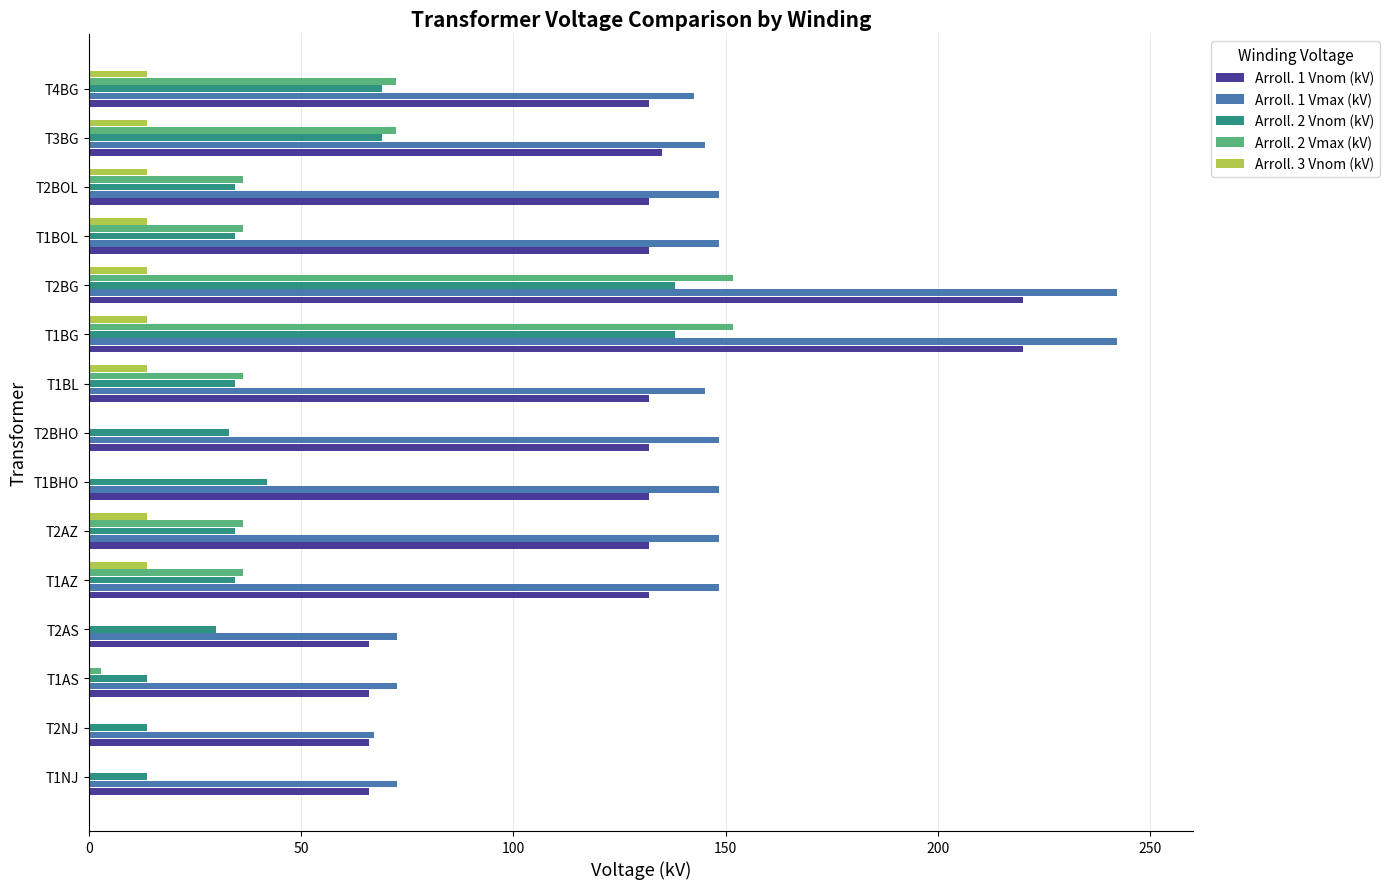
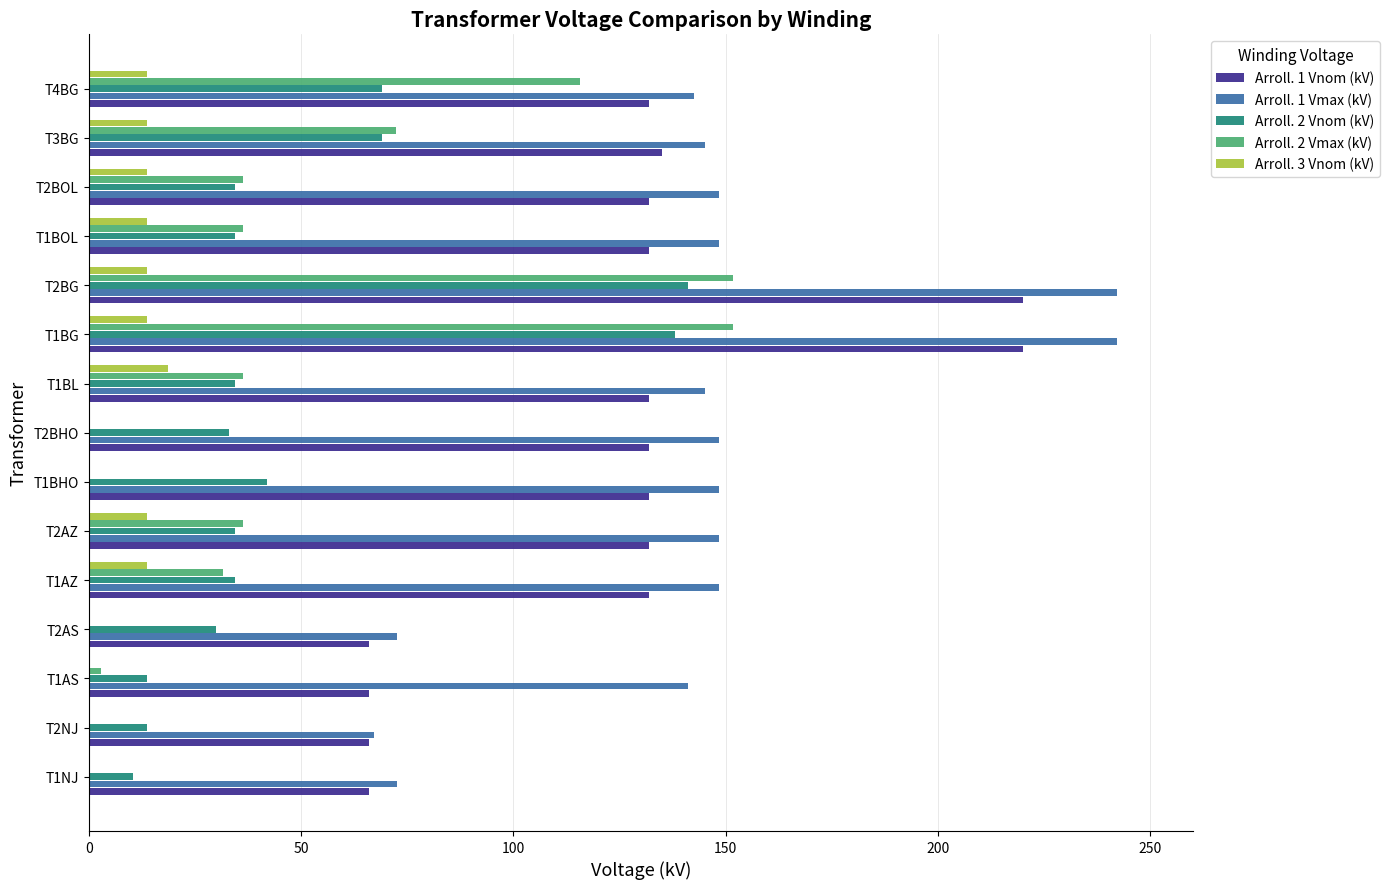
Arroll. 2 Vmax (kV), T4BG: 72 -> 116
Arroll. 2 Vnom (kV), T2BG: 138 -> 141
Arroll. 3 Vnom (kV), T1BL: 14 -> 19
Arroll. 2 Vmax (kV), T1AZ: 36 -> 32
Arroll. 1 Vmax (kV), T1AS: 73 -> 141
Arroll. 2 Vnom (kV), T1NJ: 14 -> 10
